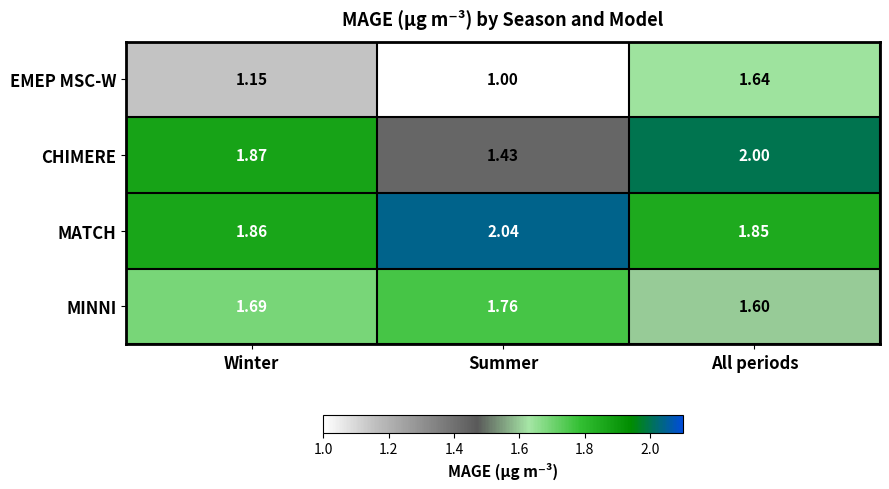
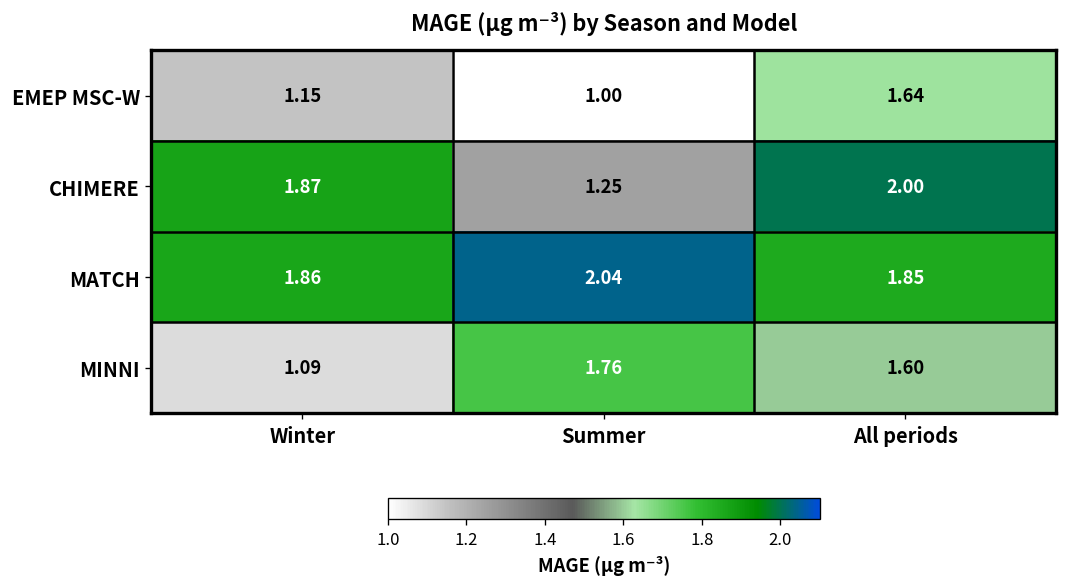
CHIMERE, Summer: 1.43 -> 1.25
MINNI, Winter: 1.69 -> 1.09
